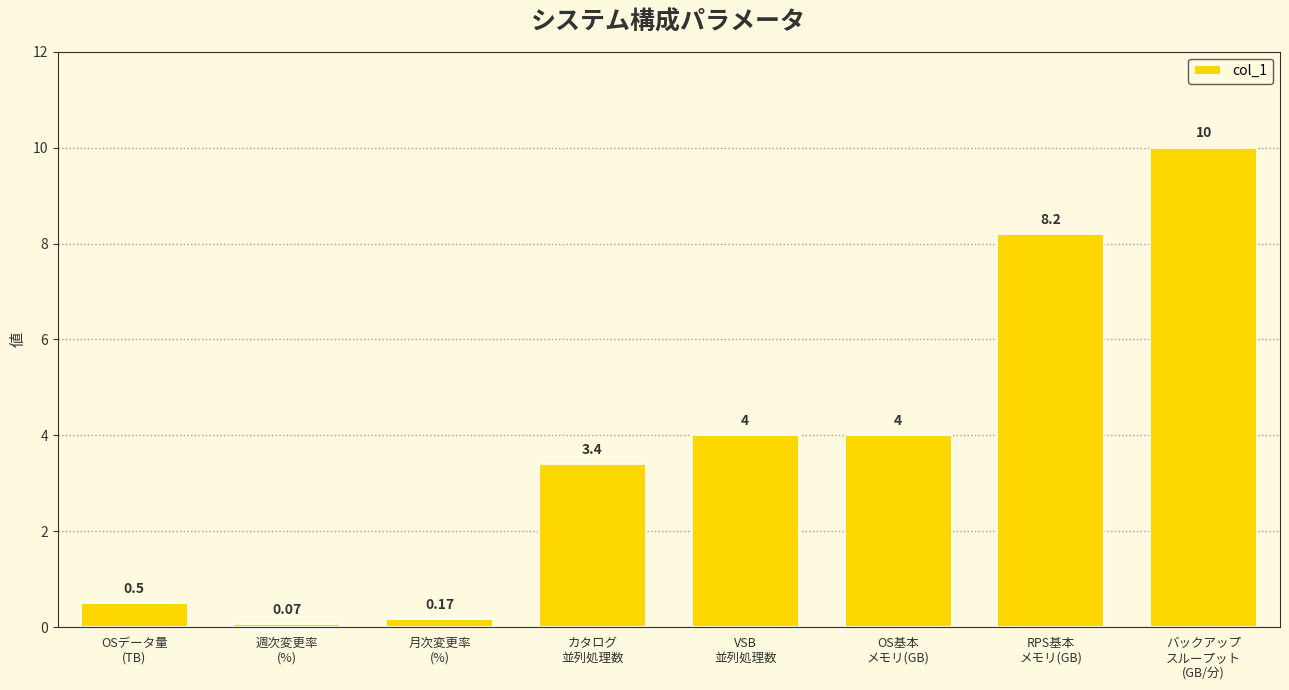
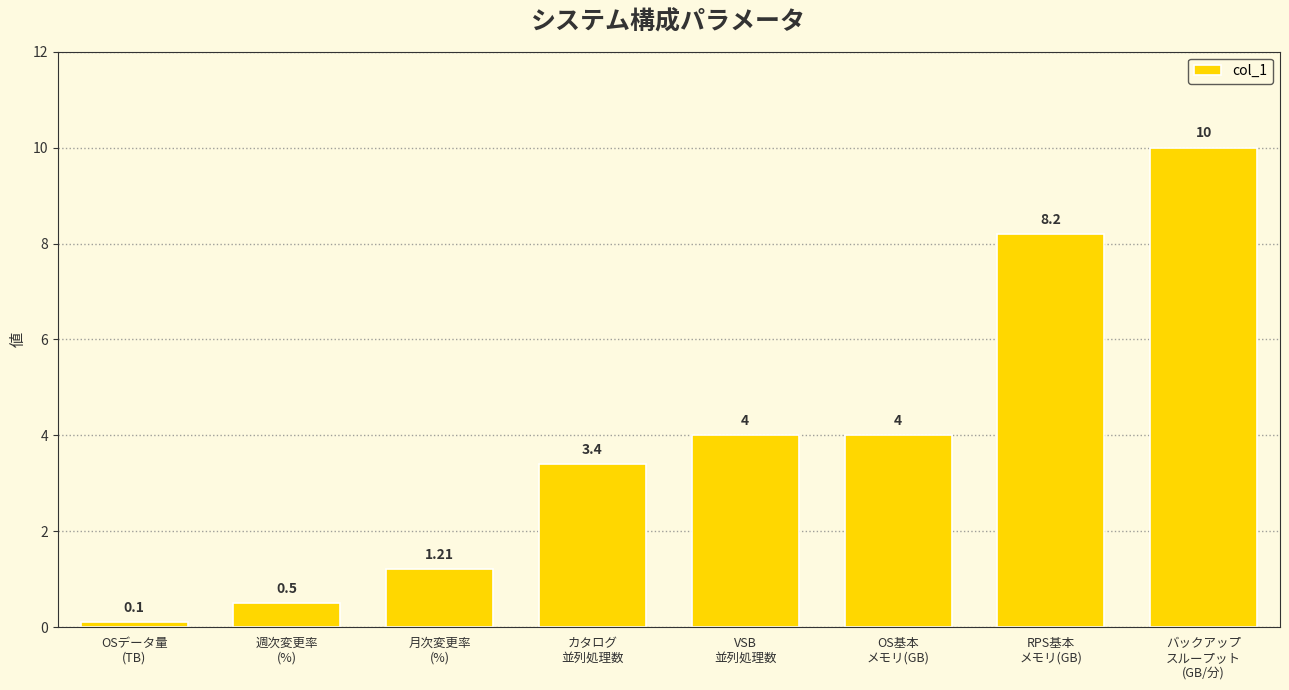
OSデータ量 (TB): 0.5 -> 0.1
週次変更率 (%): 0.07 -> 0.5
月次変更率 (%): 0.17 -> 1.21
